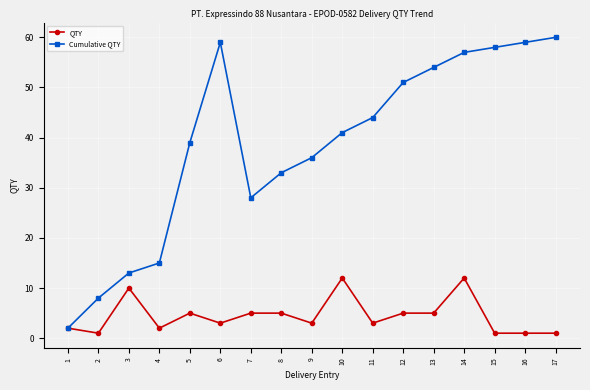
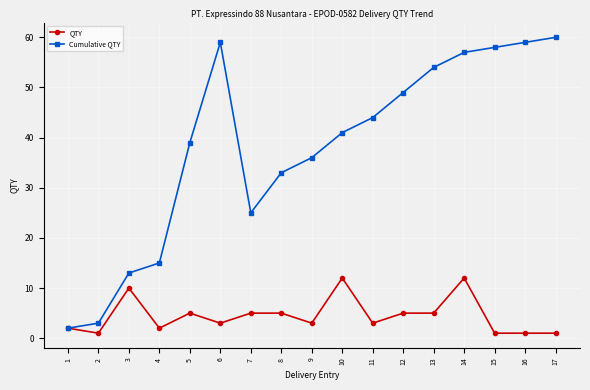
Cumulative QTY, 2: 8 -> 3
Cumulative QTY, 7: 28 -> 25
Cumulative QTY, 12: 51 -> 49
